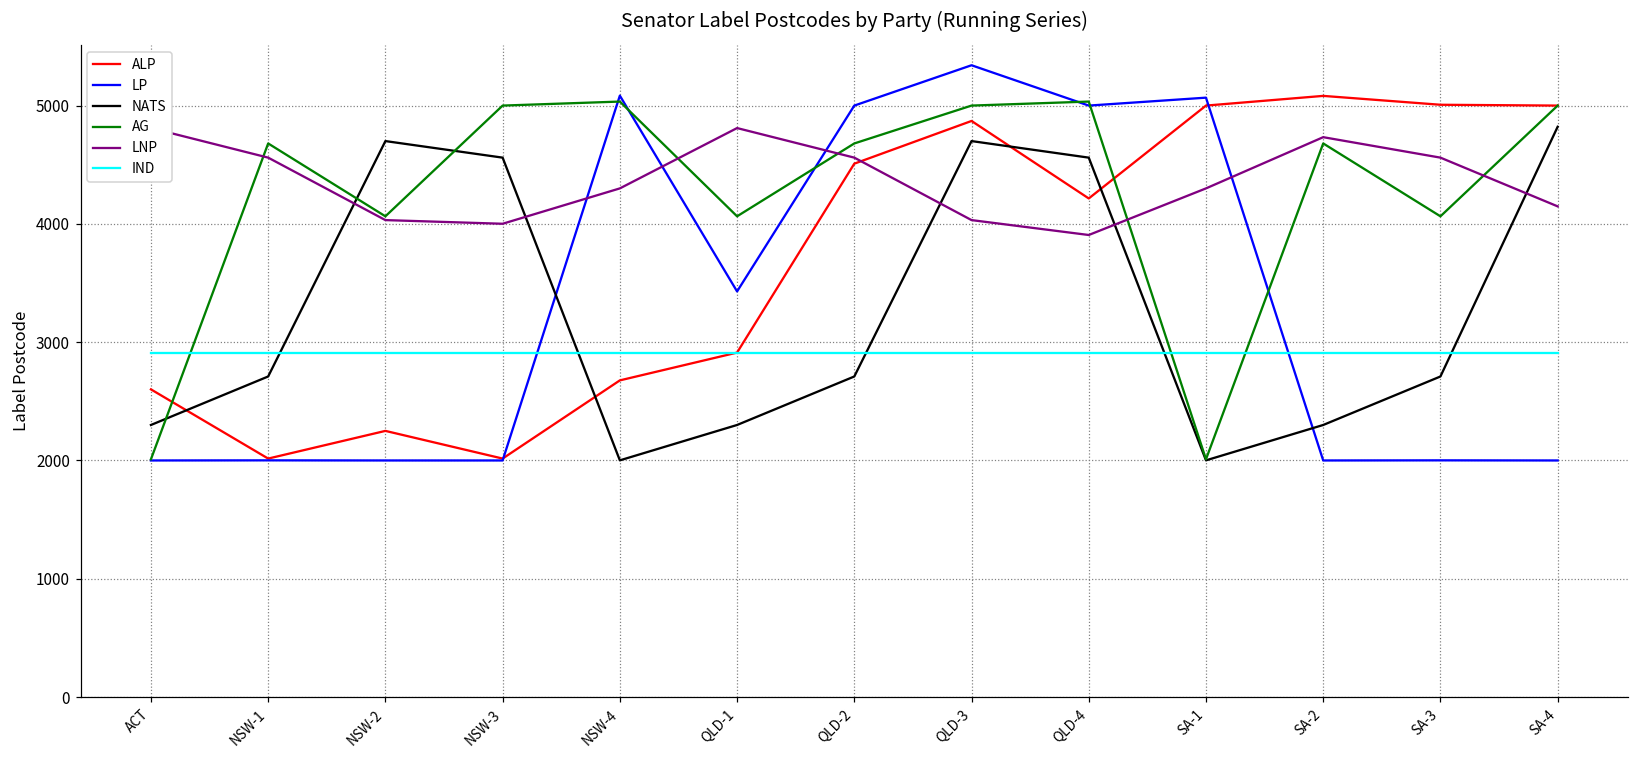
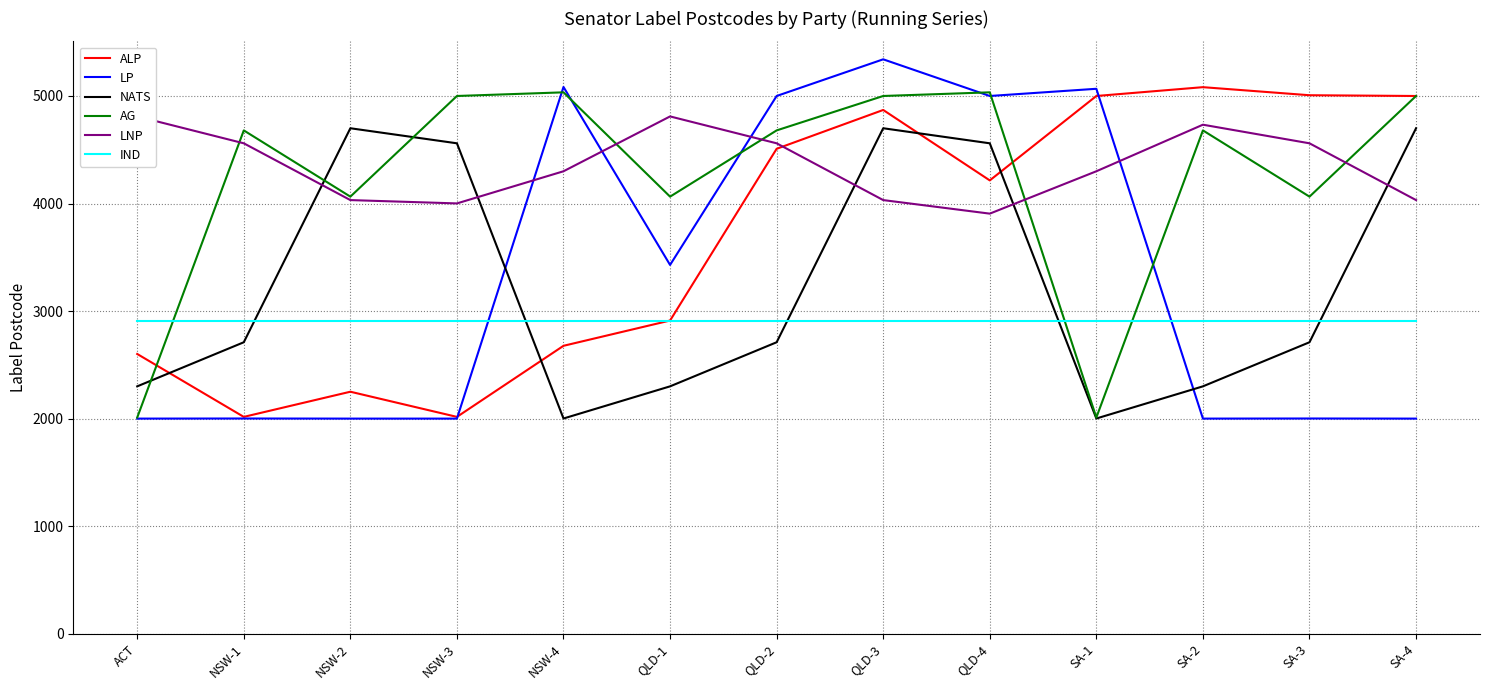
NATS, SA-4: 4820 -> 4700
LNP, SA-4: 4150 -> 4030
